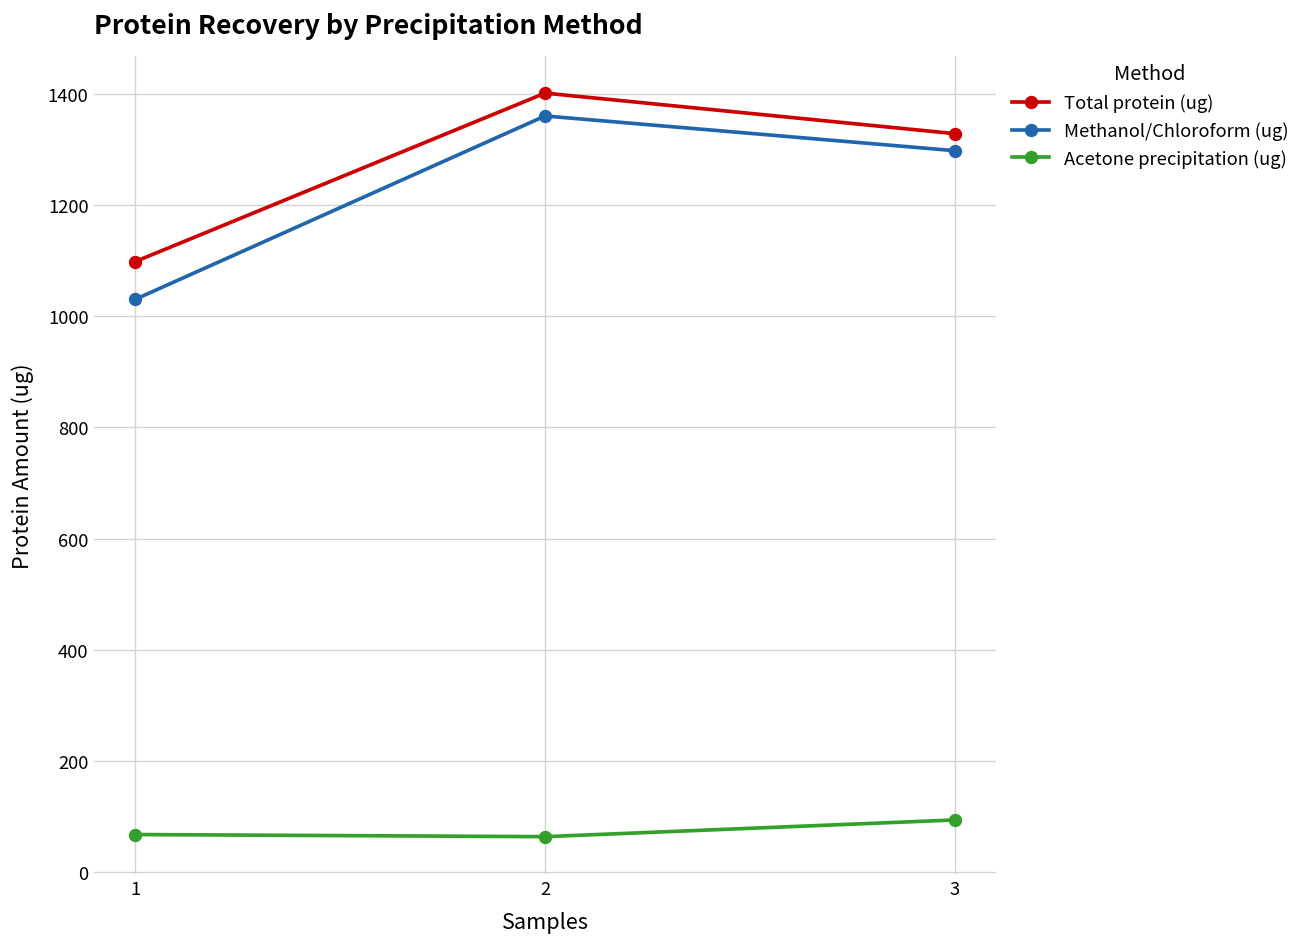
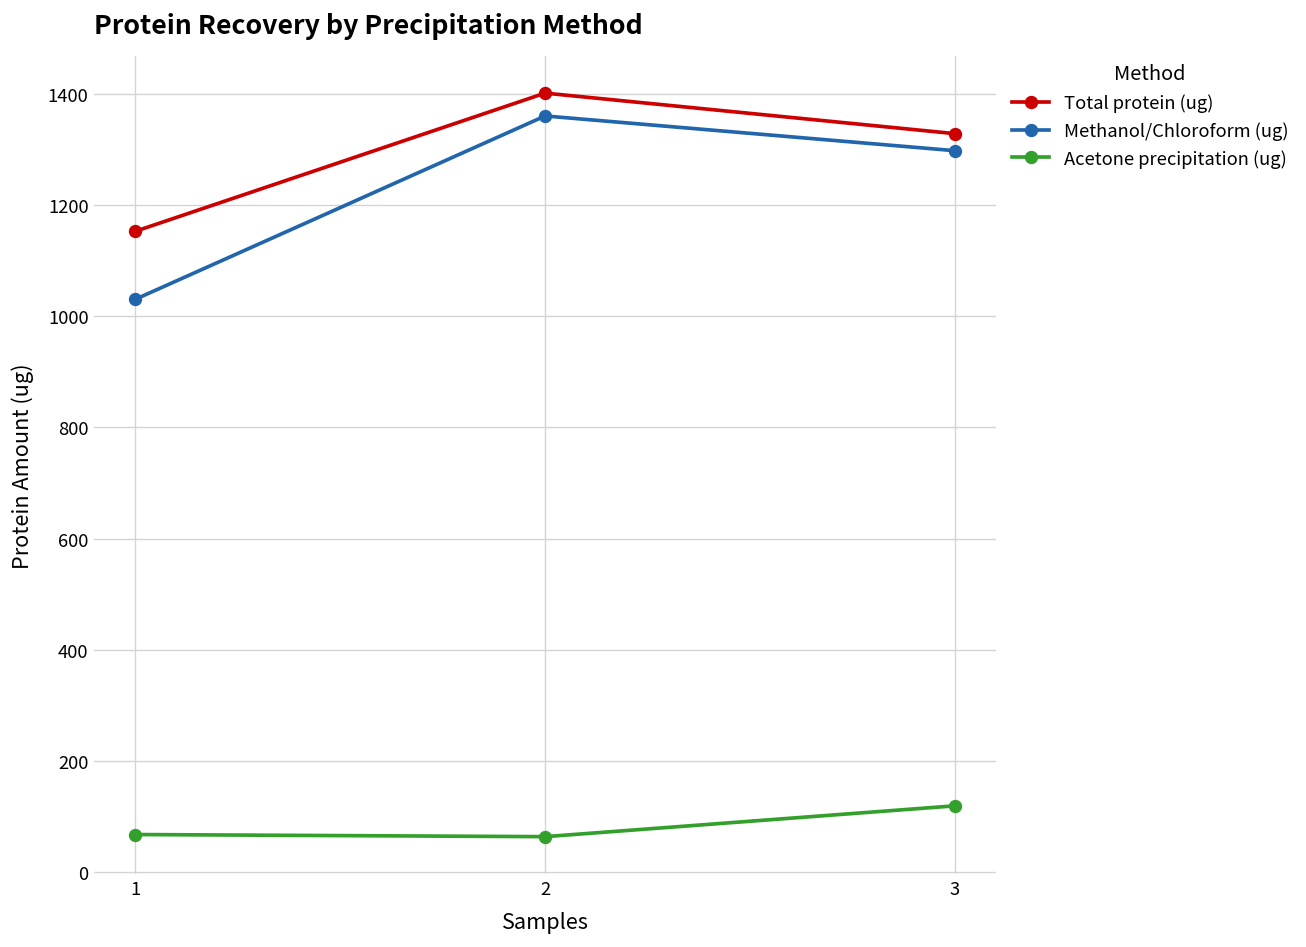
Total protein (ug), 1: 1100 -> 1150
Acetone precipitation (ug), 3: 90 -> 120
